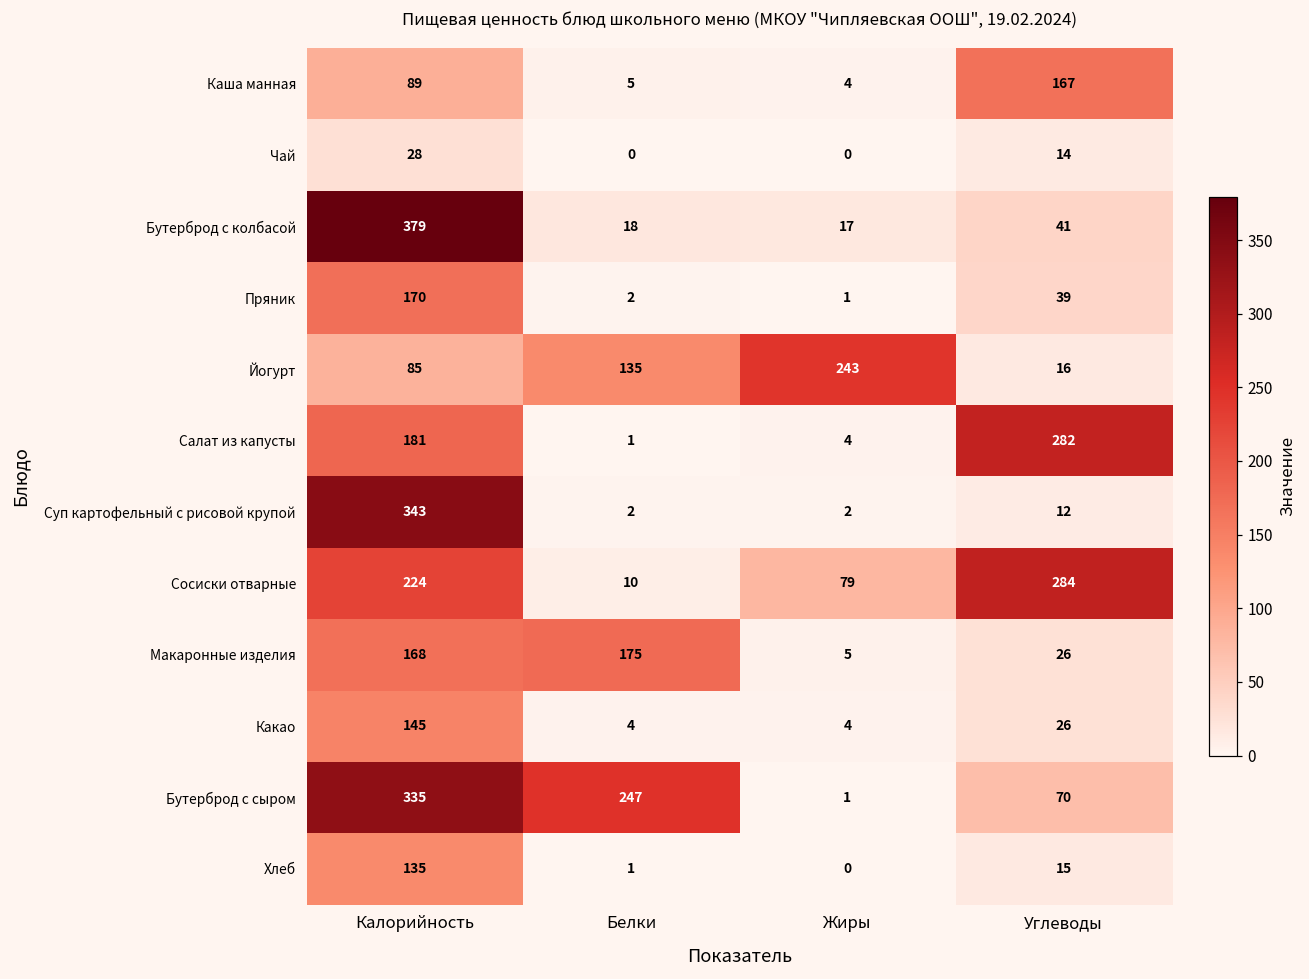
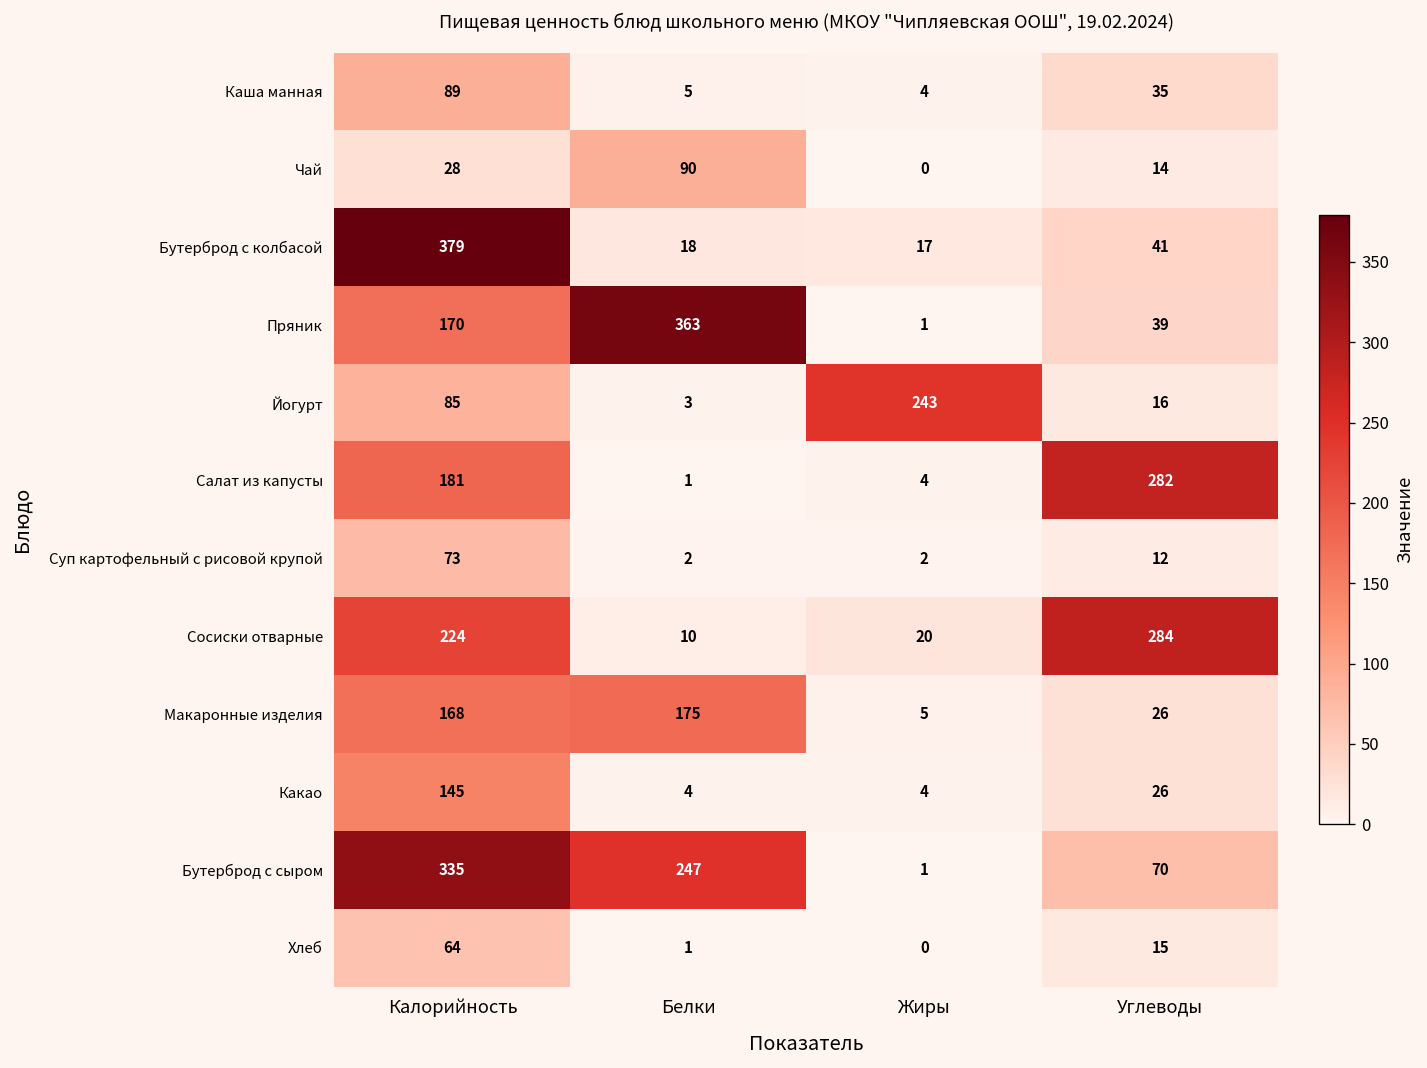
Каша манная, Углеводы: 167 -> 35
Чай, Белки: 0 -> 90
Пряник, Белки: 2 -> 363
Йогурт, Белки: 135 -> 3
Суп картофельный с рисовой крупой, Калорийность: 343 -> 73
Сосиски отварные, Жиры: 79 -> 20
Хлеб, Калорийность: 135 -> 64
